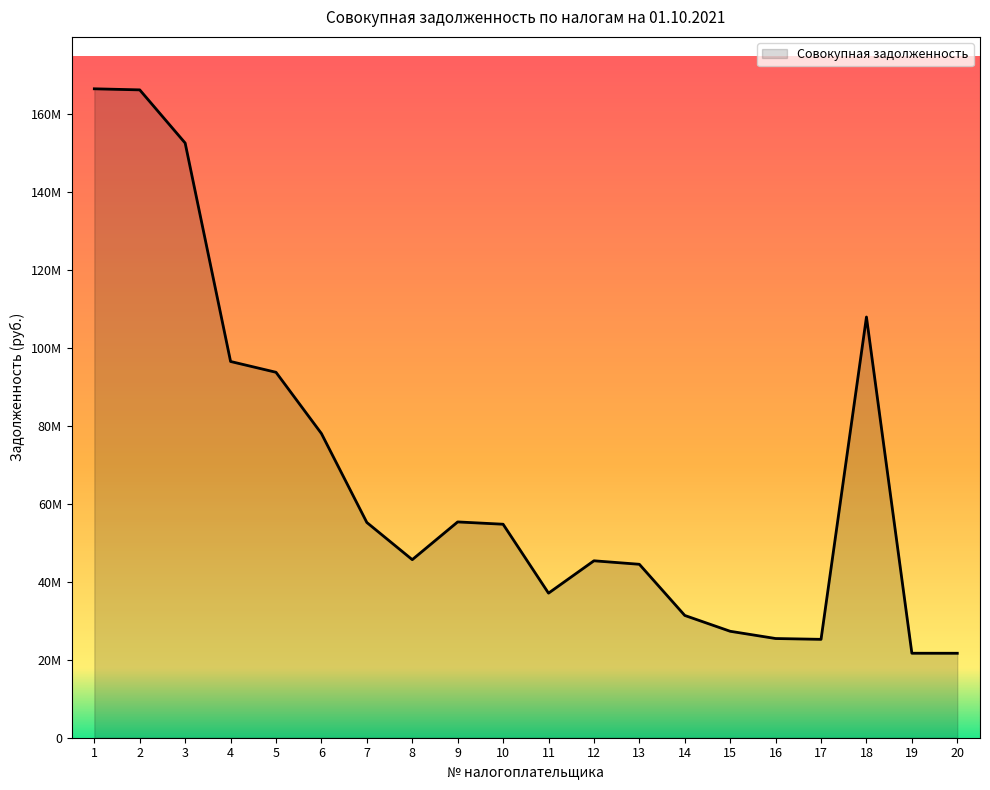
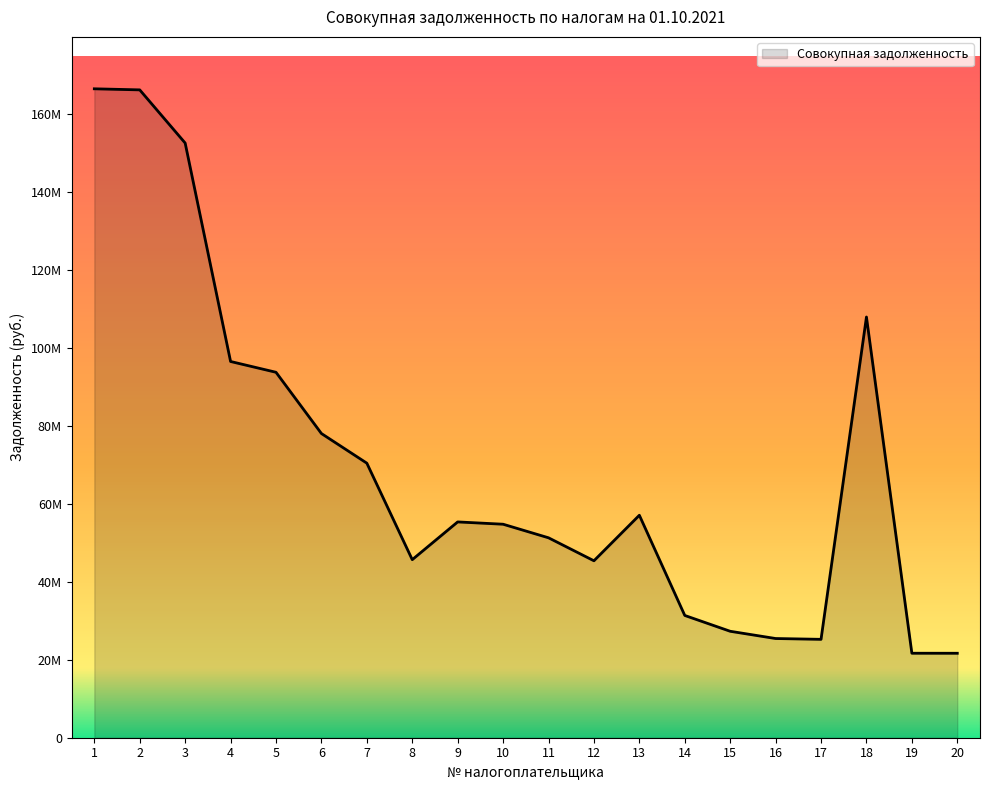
7: 55000000 -> 70000000
11: 37000000 -> 51000000
13: 44000000 -> 57000000
